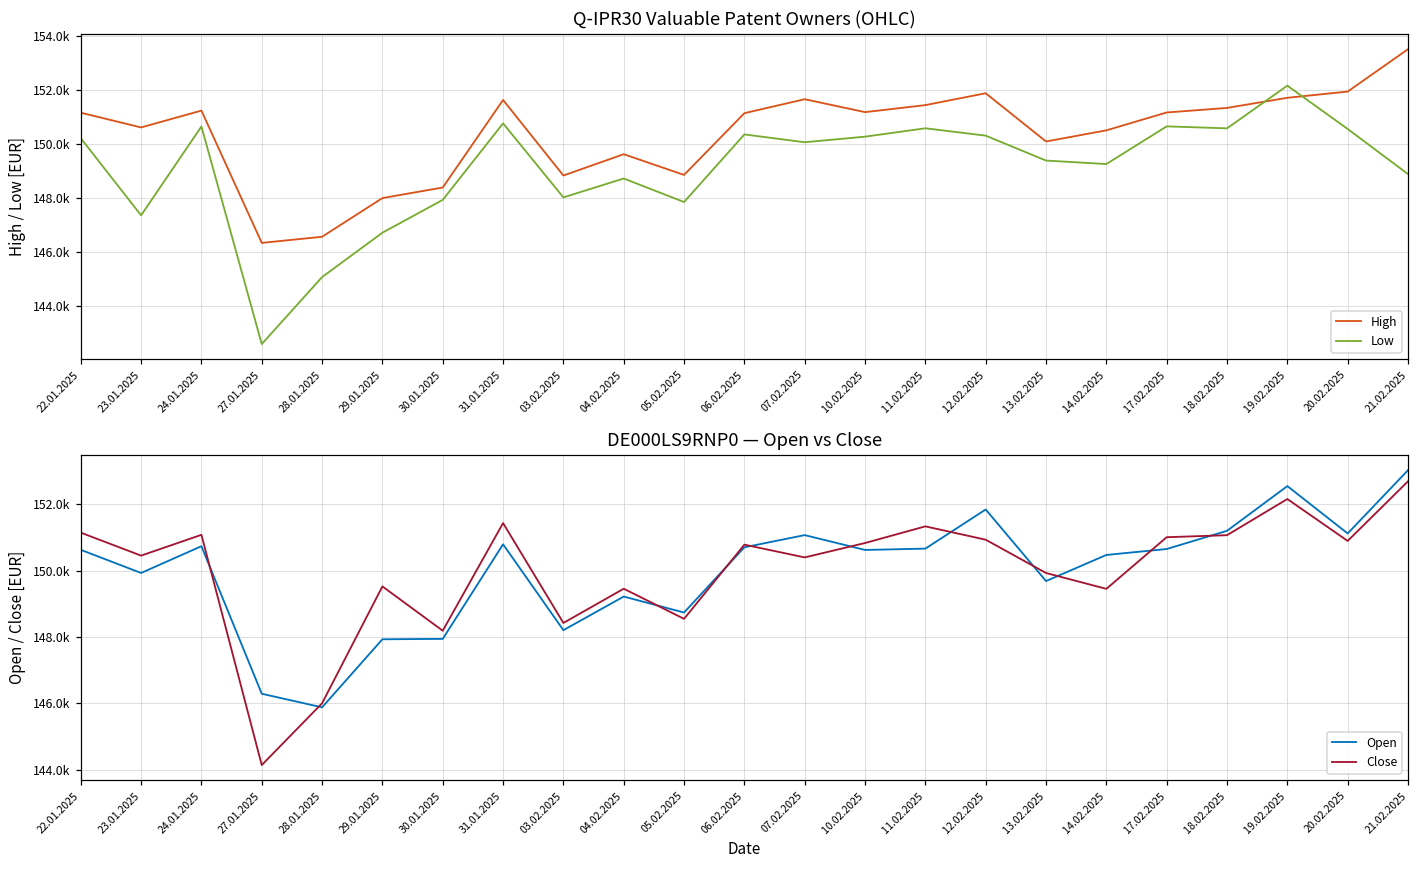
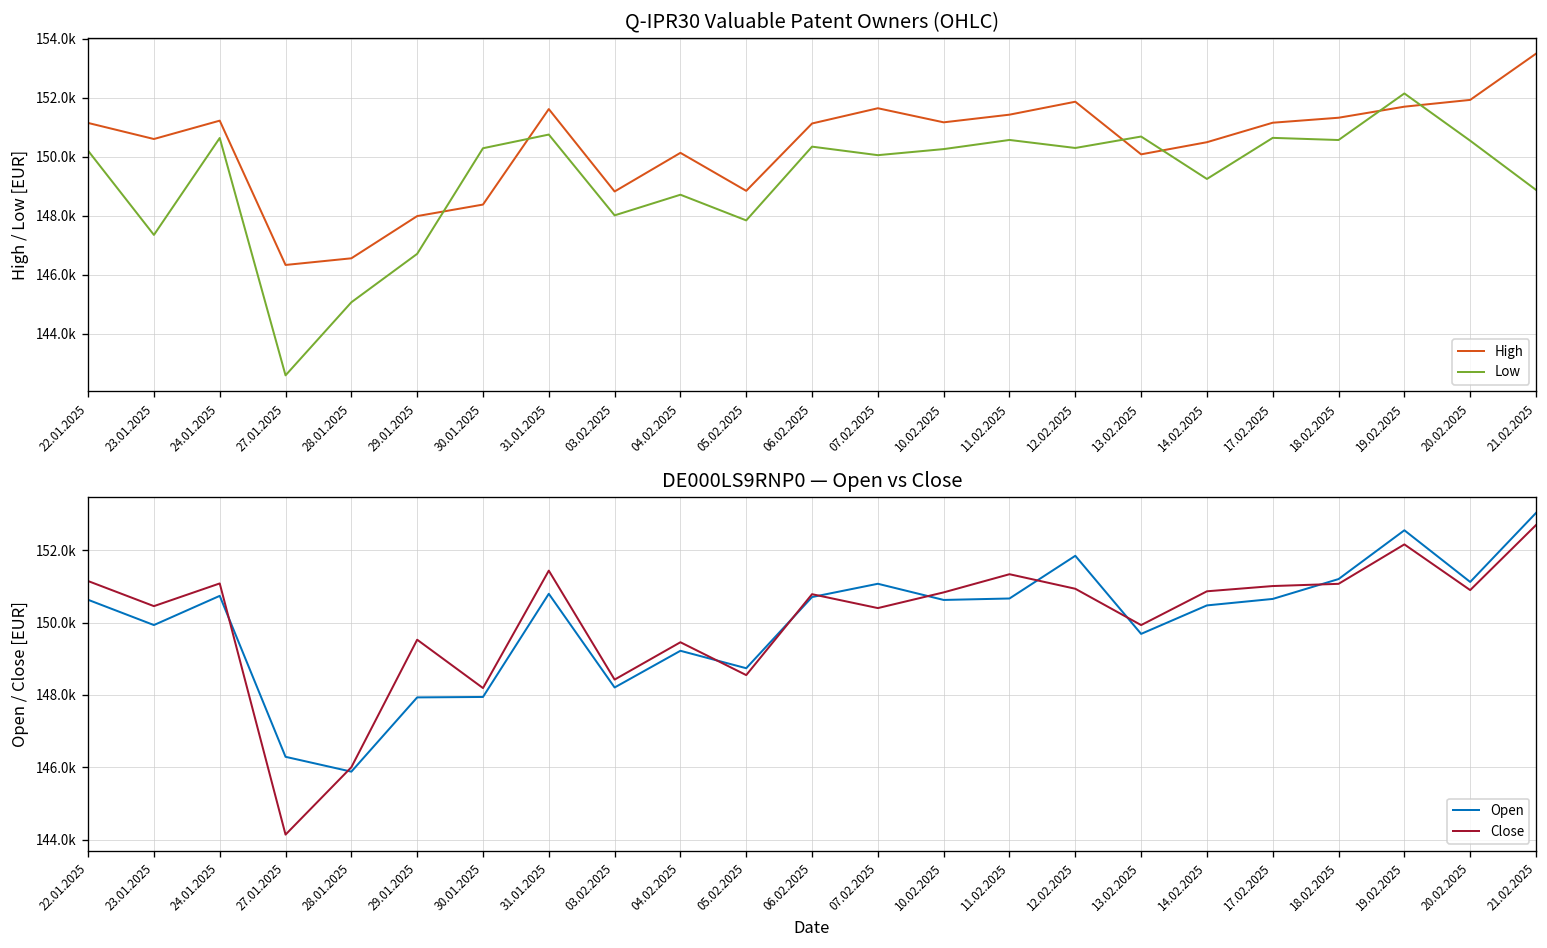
Q-IPR30 Valuable Patent Owners (OHLC), Low, 30.01.2025: 147900 -> 150300
Q-IPR30 Valuable Patent Owners (OHLC), High, 04.02.2025: 149600 -> 150100
Q-IPR30 Valuable Patent Owners (OHLC), Low, 13.02.2025: 149400 -> 150700
DE000LS9RNP0 — Open vs Close, Close, 14.02.2025: 149500 -> 150900
